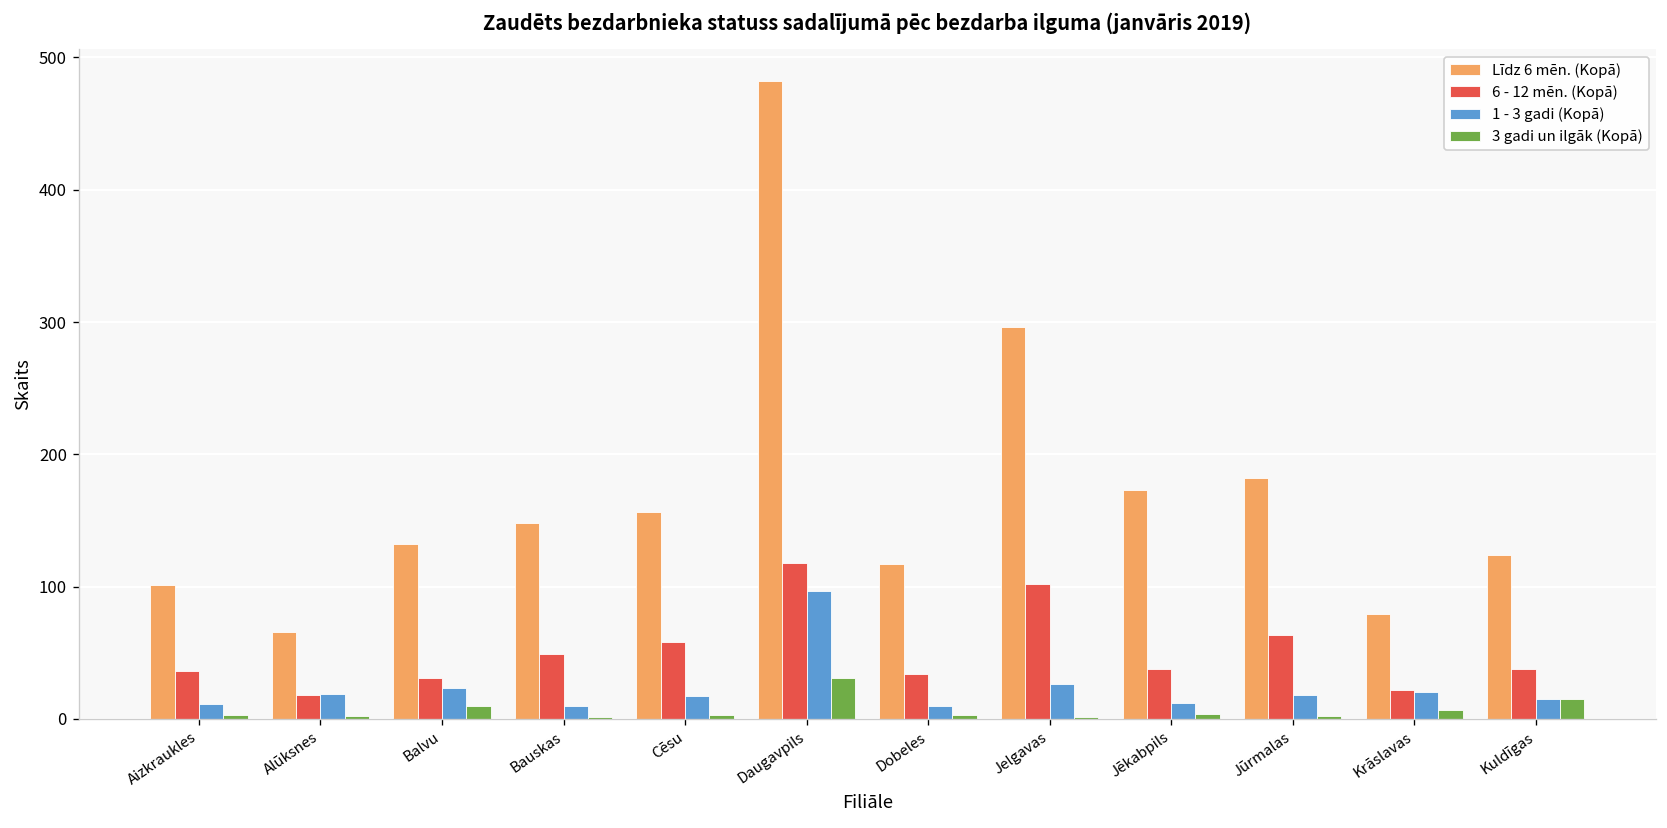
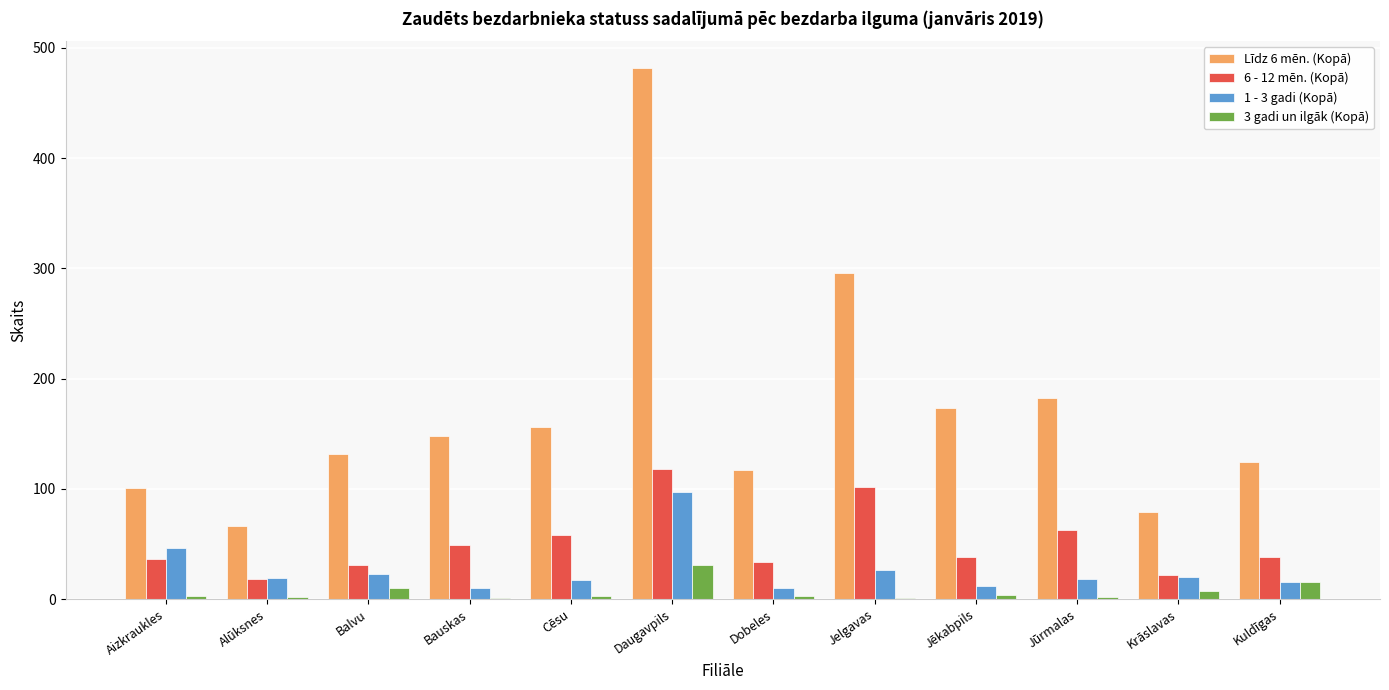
1 - 3 gadi (Kopā), Aizkraukles: 11 -> 46
